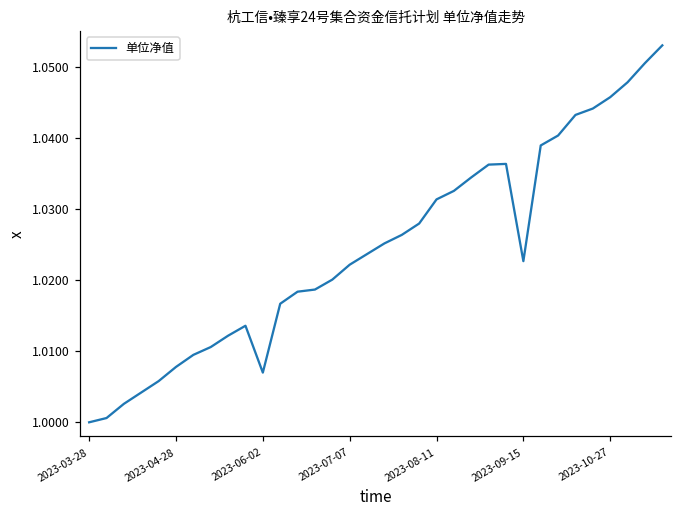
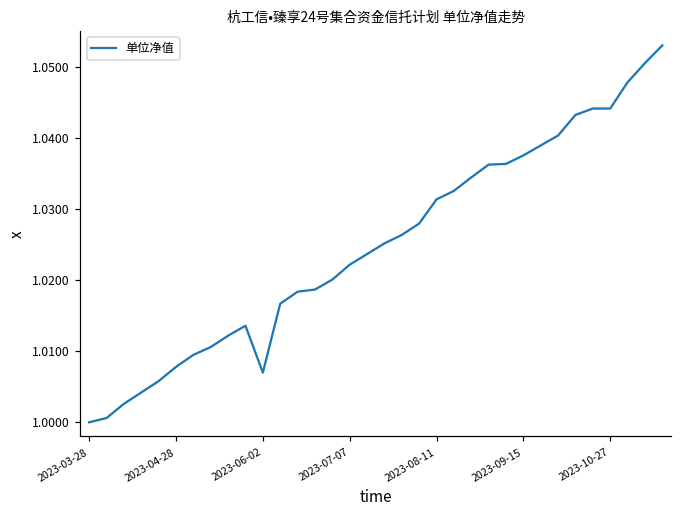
2023-09-15: 1.023 -> 1.038
2023-10-27: 1.046 -> 1.044
